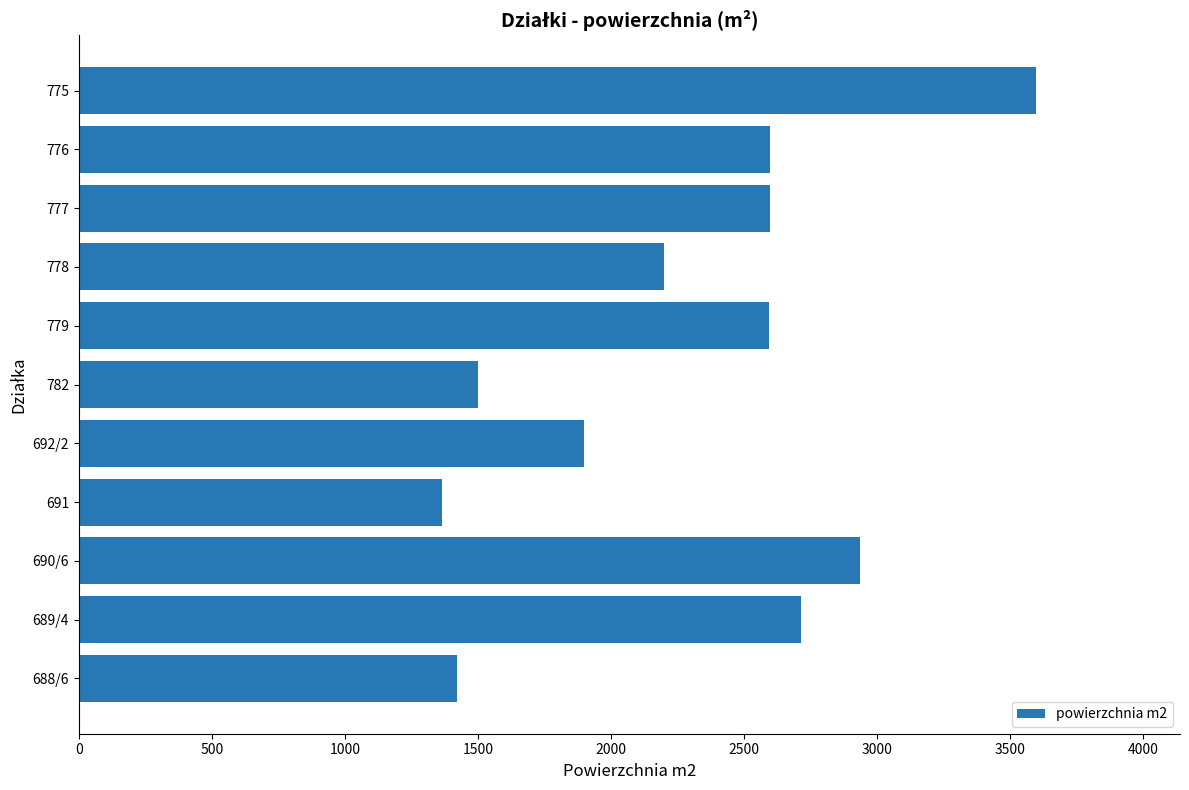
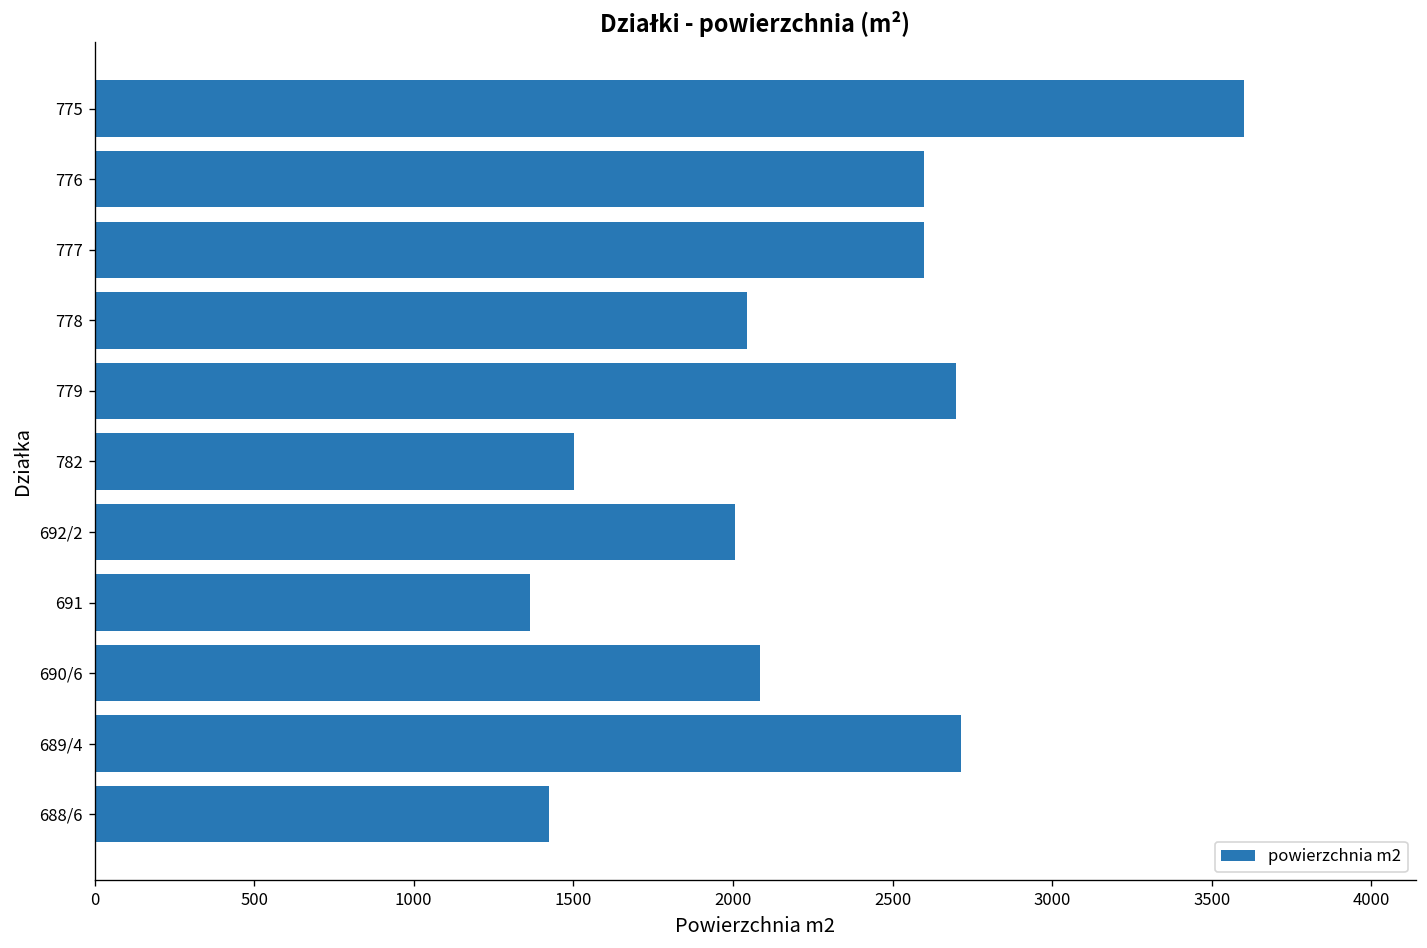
778: 2200 -> 2040
779: 2600 -> 2700
692/2: 1900 -> 2010
690/6: 2940 -> 2090
